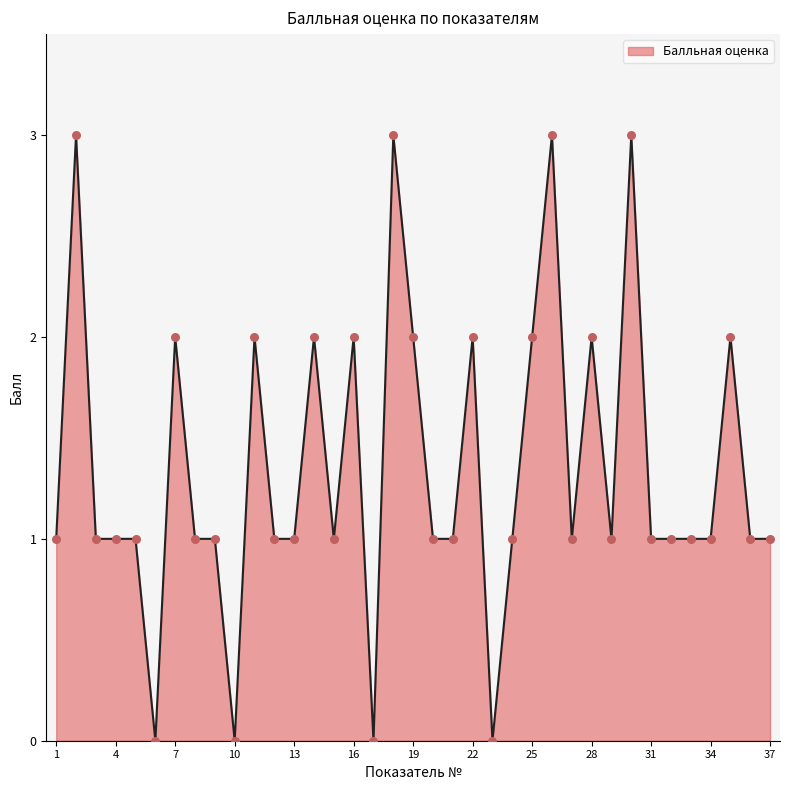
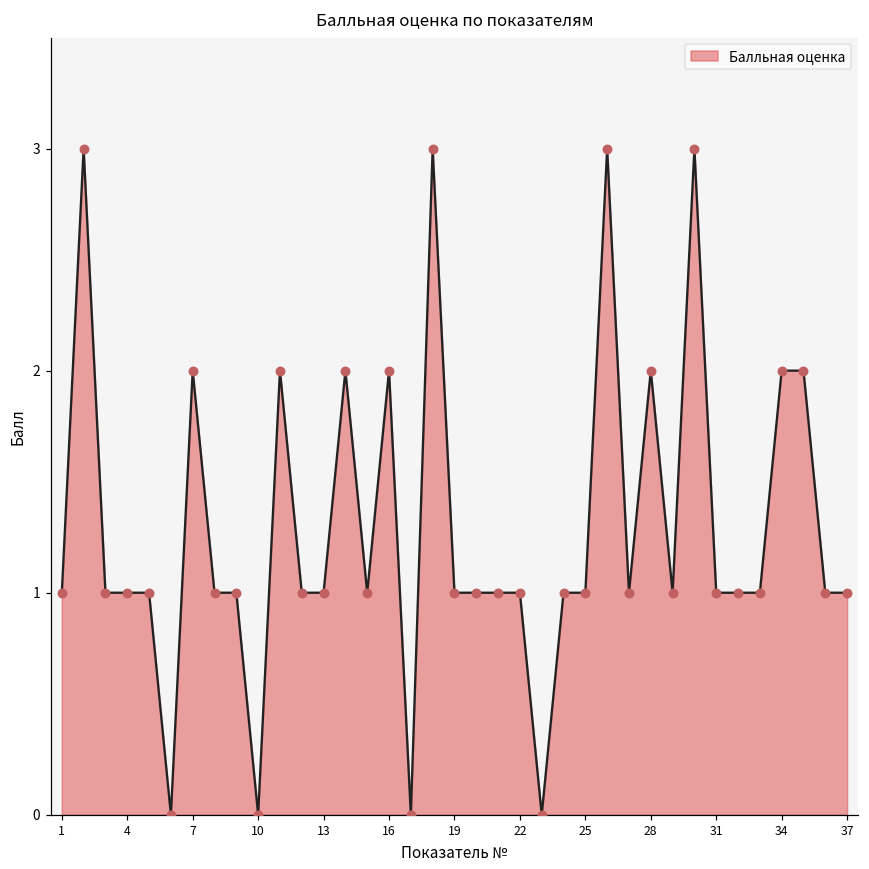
19: 2 -> 1
22: 2 -> 1
25: 2 -> 1
34: 1 -> 2
